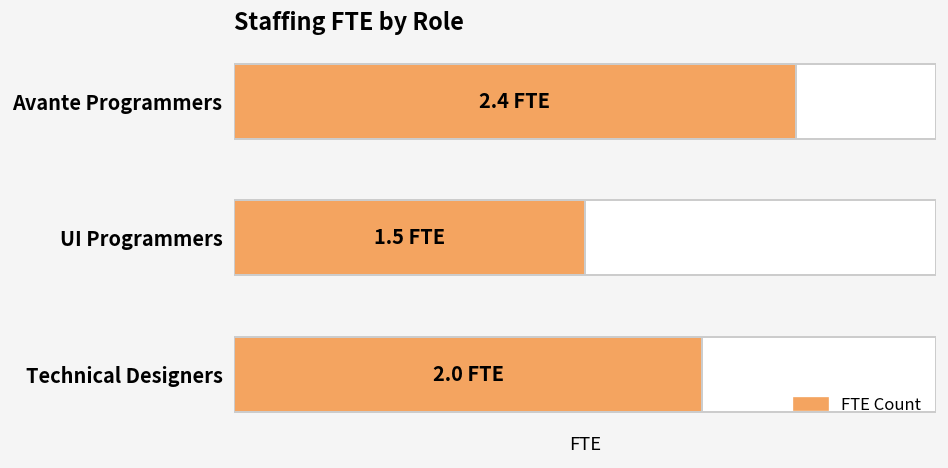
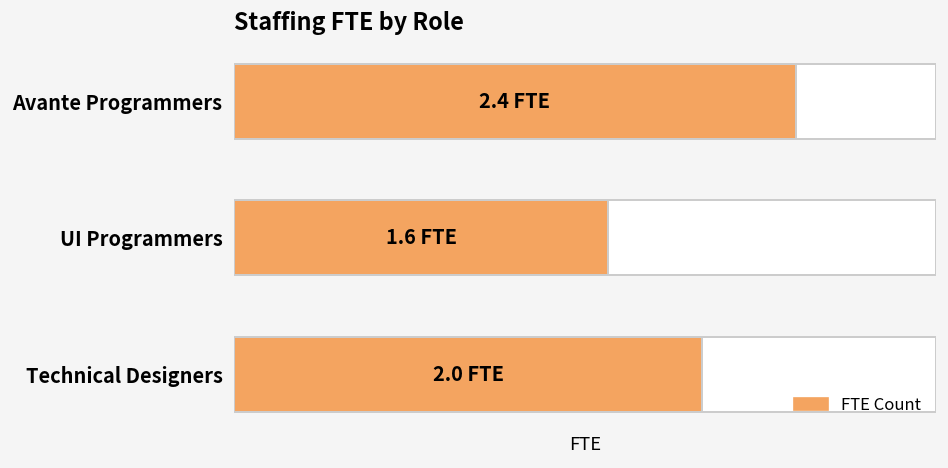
FTE Count, UI Programmers: 1.5 -> 1.6
